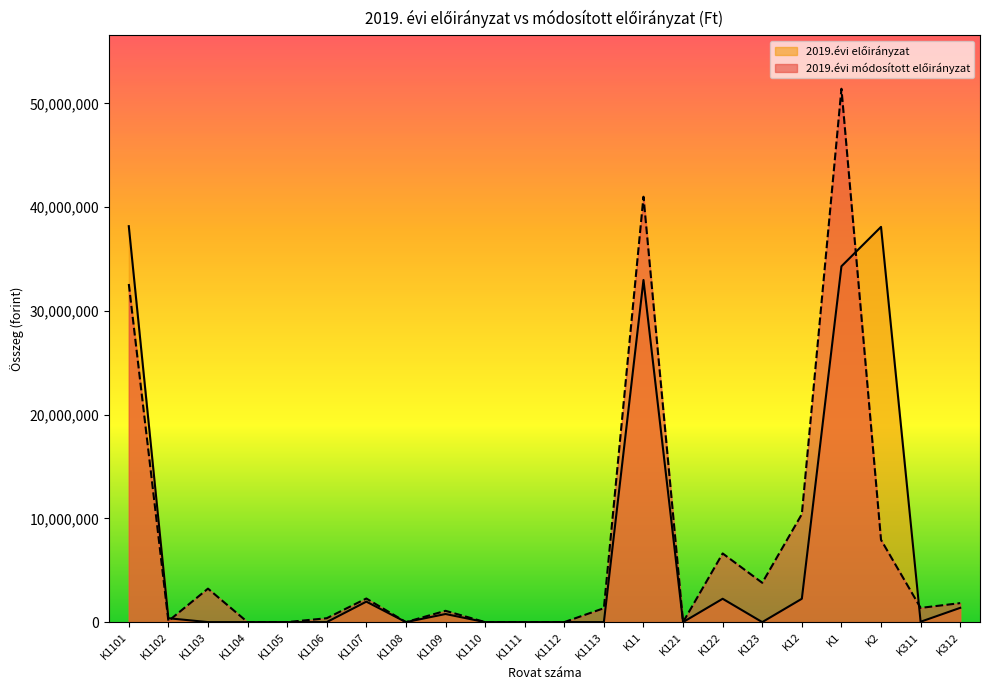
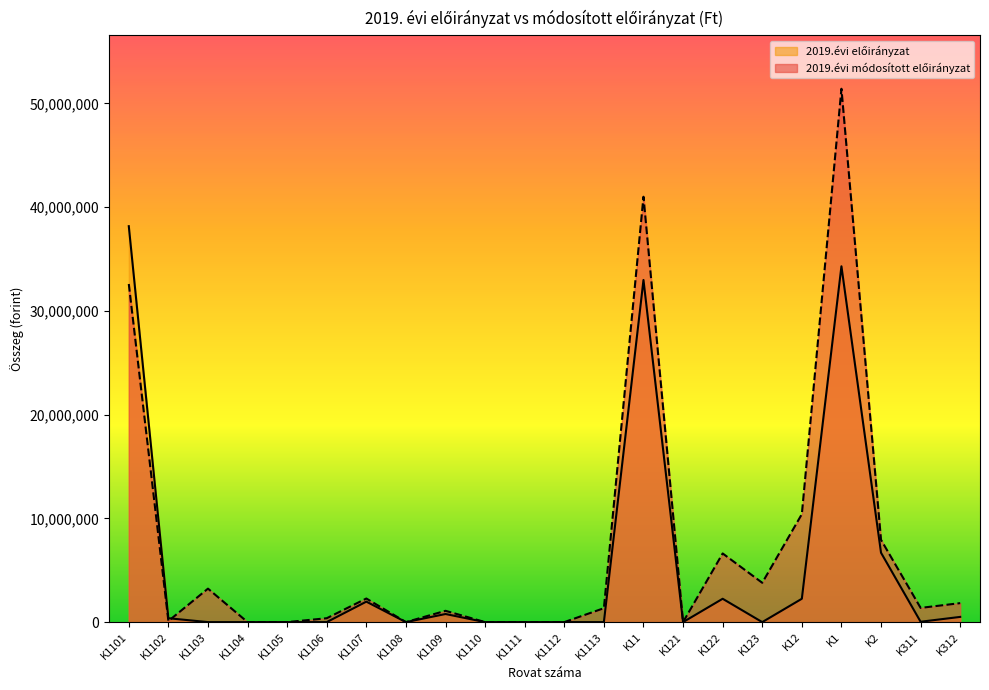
2019.évi előirányzat, K2: 38,100,000 -> 6,700,000
2019.évi előirányzat, K312: 1,400,000 -> 500,000
